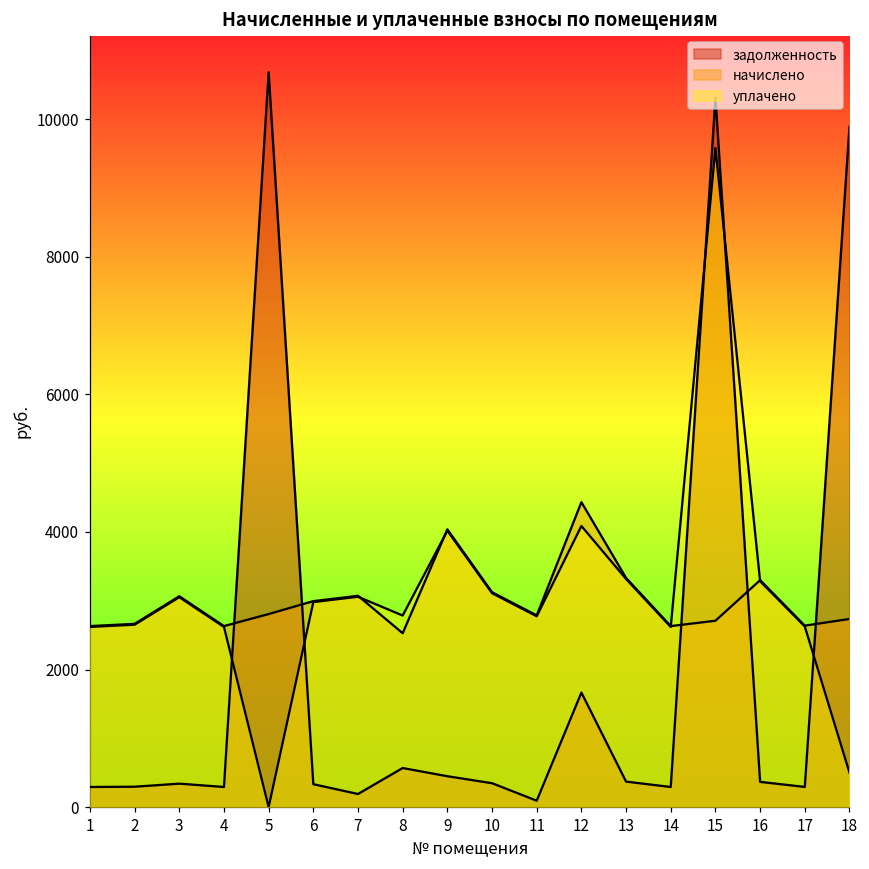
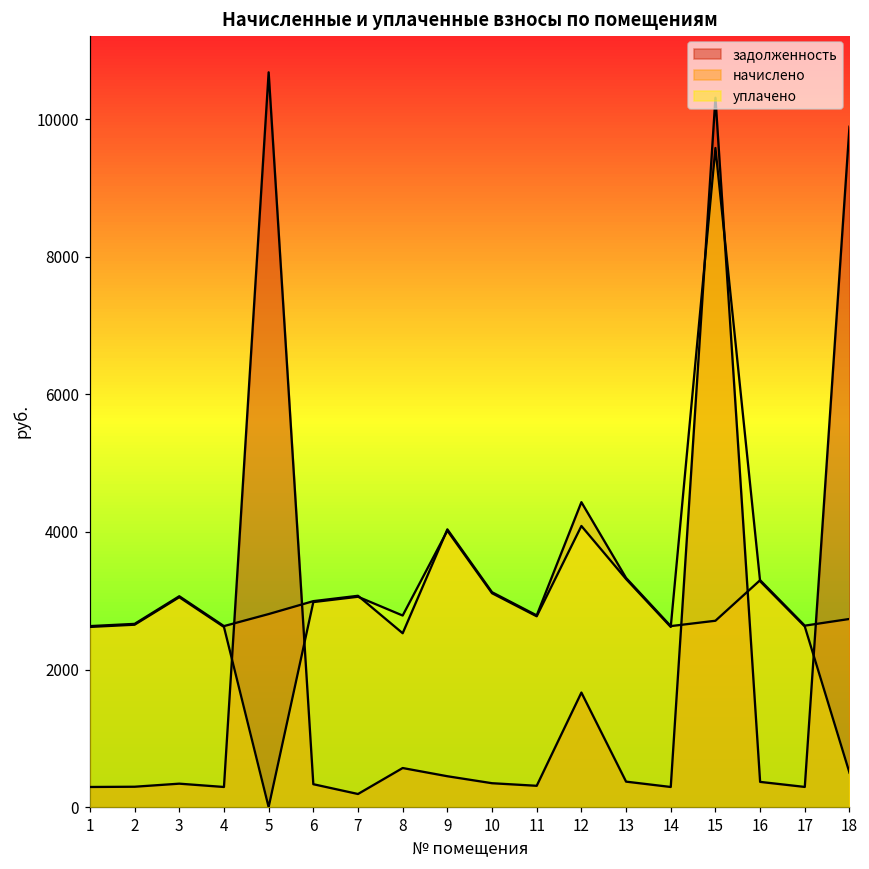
задолженность, 11: 100 -> 300
